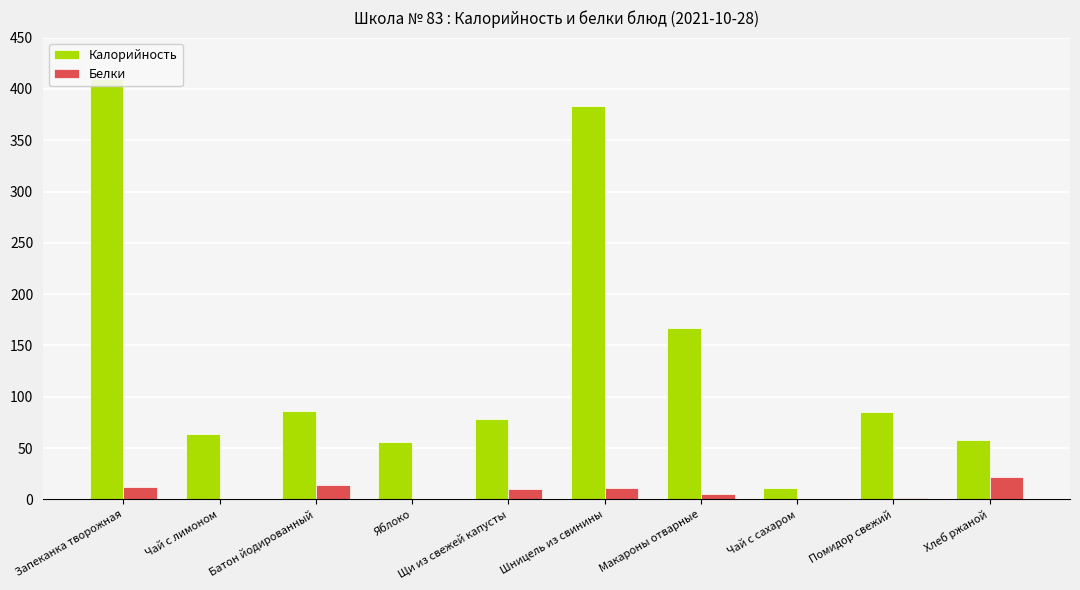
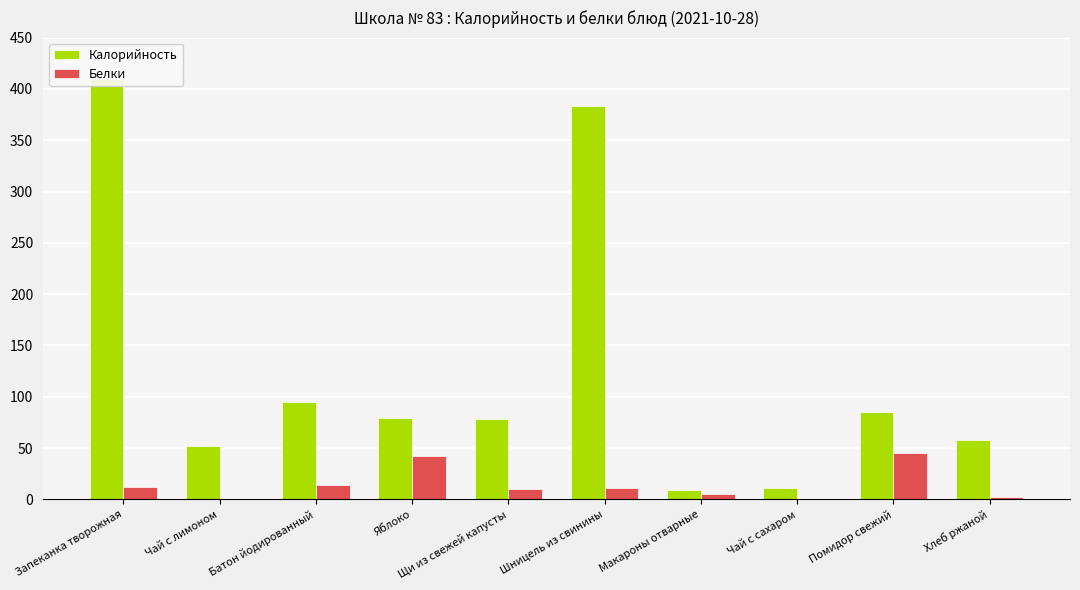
Калорийность, Чай с лимоном: 63 -> 52
Калорийность, Батон йодированный: 87 -> 95
Калорийность, Яблоко: 56 -> 79
Белки, Яблоко: 1 -> 42
Калорийность, Макароны отварные: 167 -> 10
Белки, Помидор свежий: 2 -> 45
Белки, Хлеб ржаной: 22 -> 2
